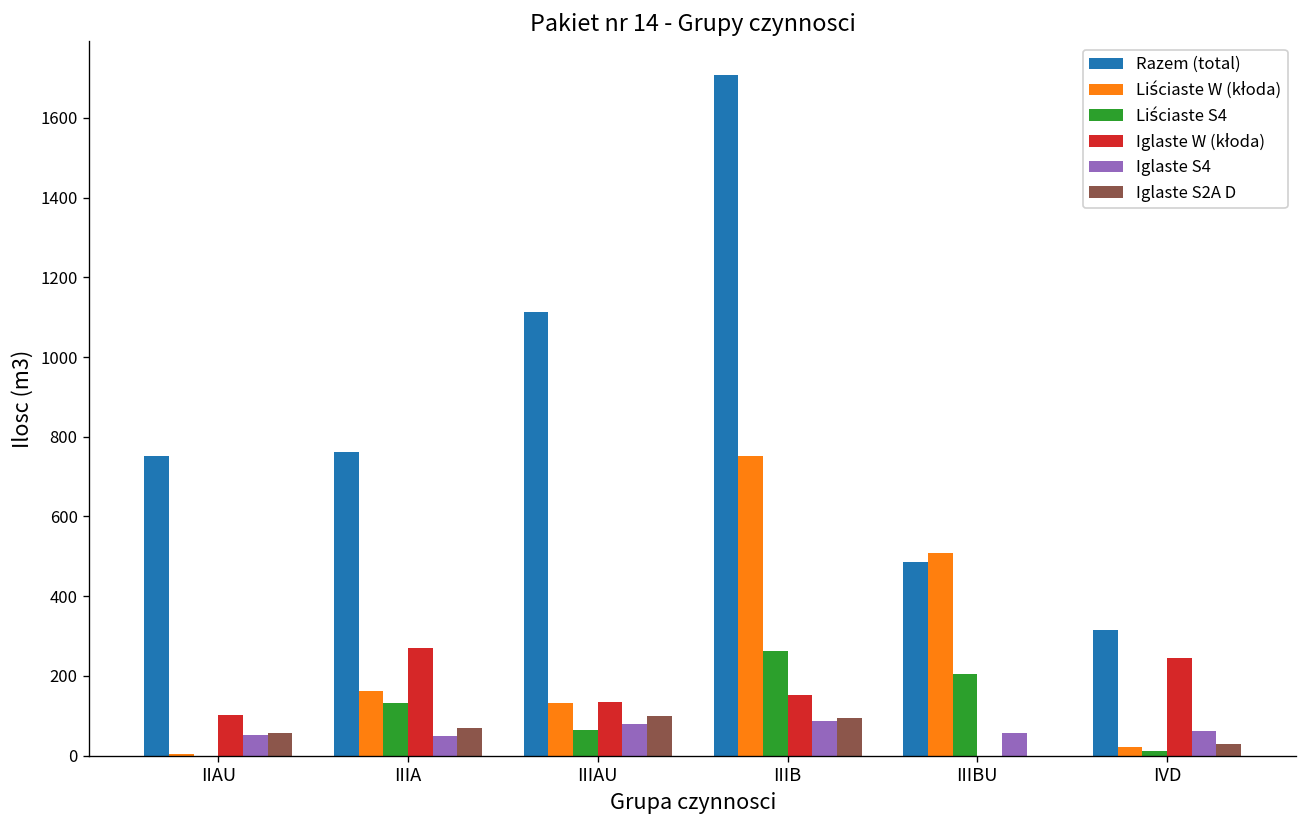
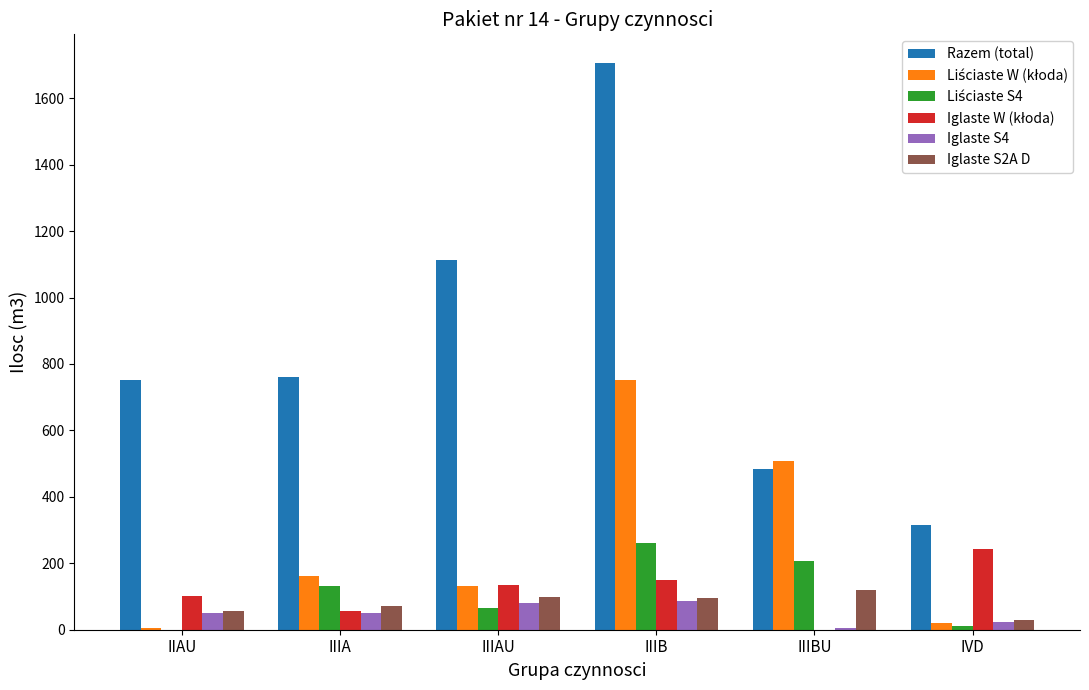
Iglaste W (kłoda), IIIA: 270 -> 60
Iglaste S4, IIIBU: 60 -> 10
Iglaste S2A D, IIIBU: 0 -> 120
Iglaste S4, IVD: 60 -> 20
